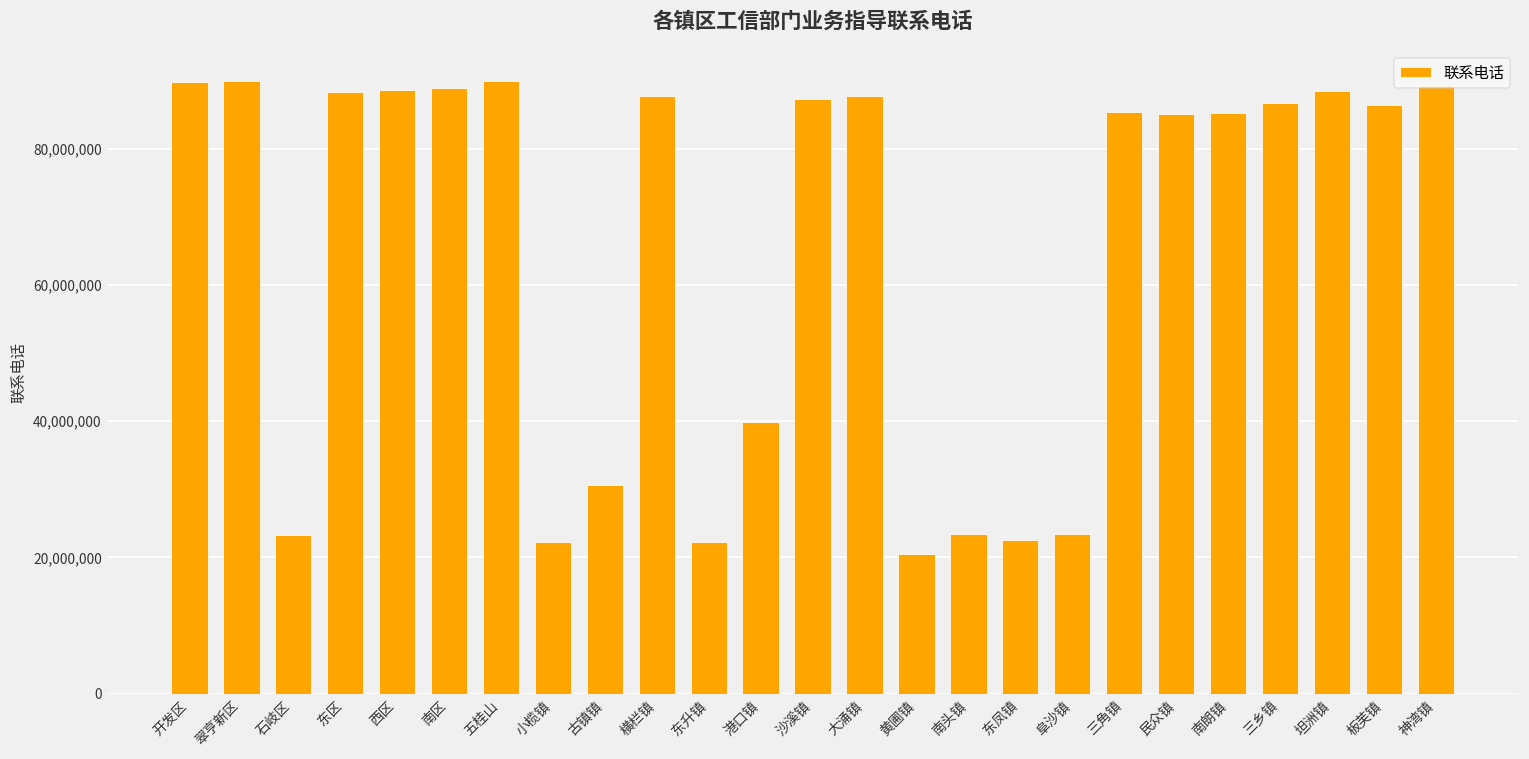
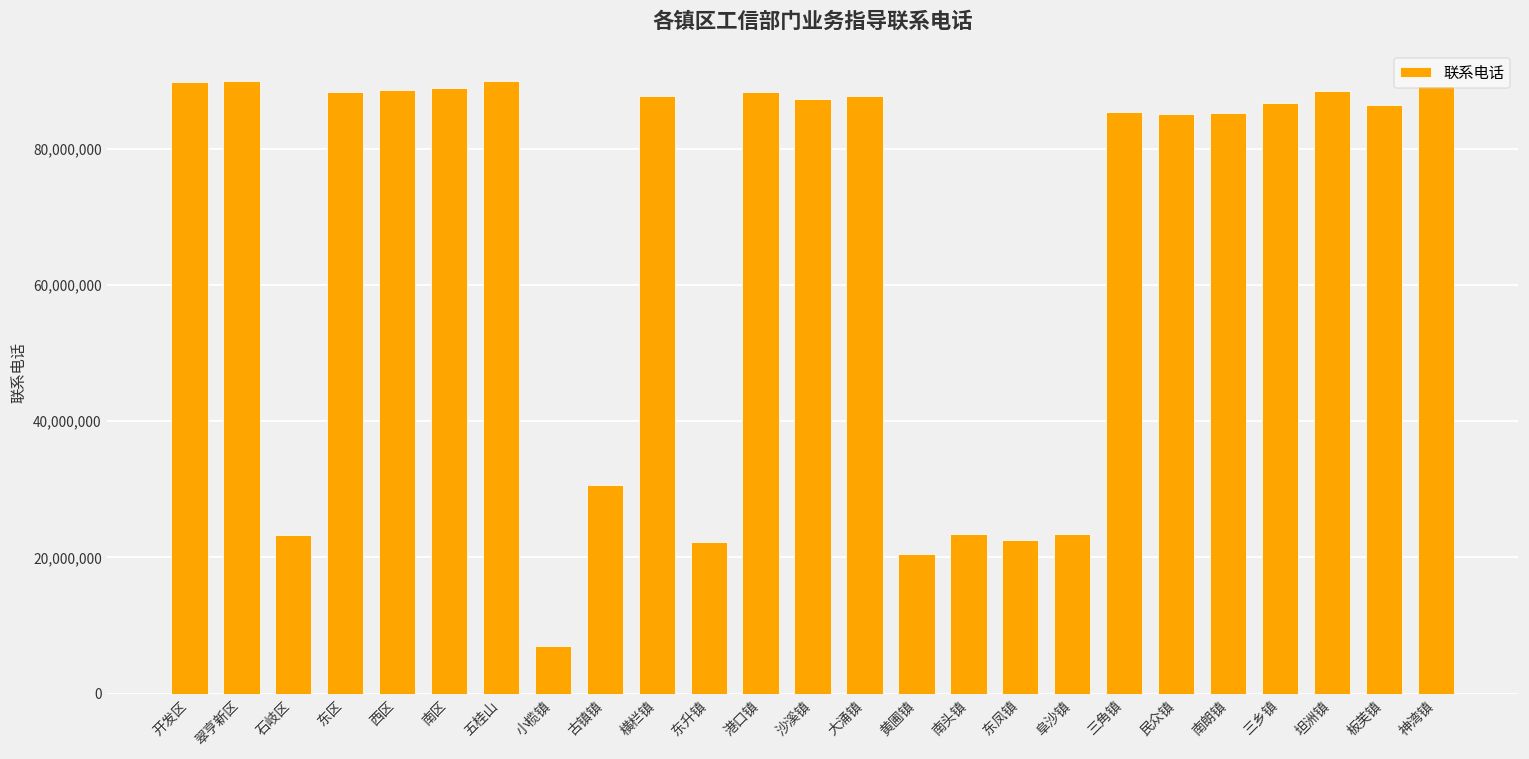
小榄镇: 22,000,000 -> 7,000,000
港口镇: 40,000,000 -> 88,000,000
